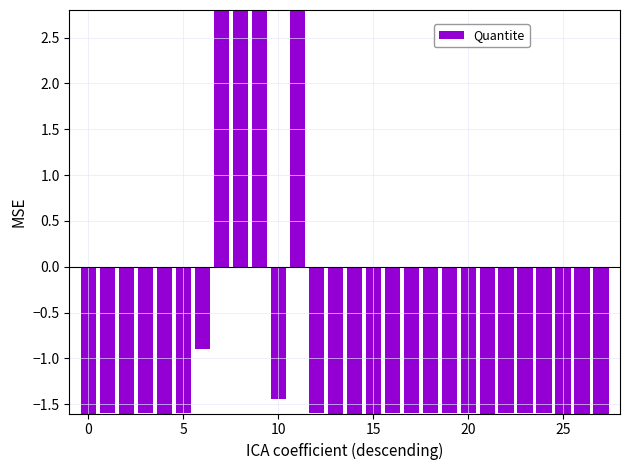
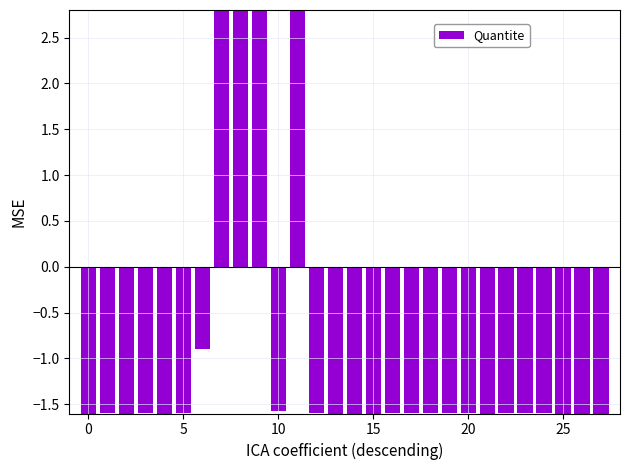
10: -1.4 -> -1.6
